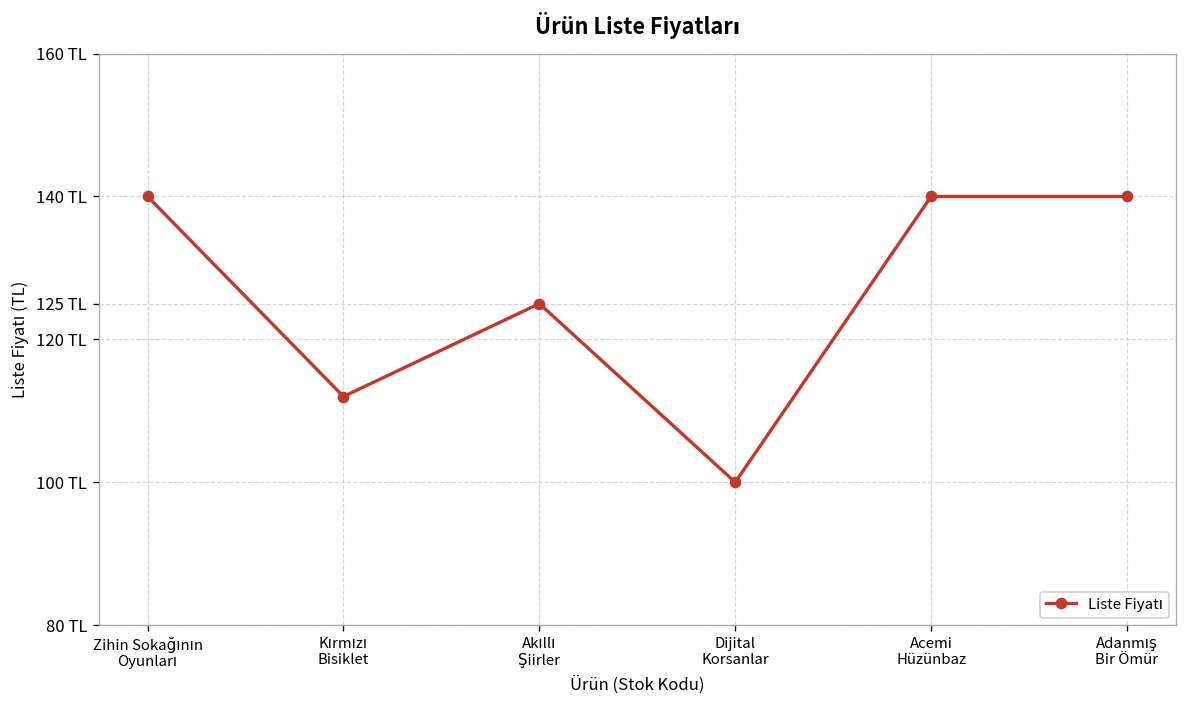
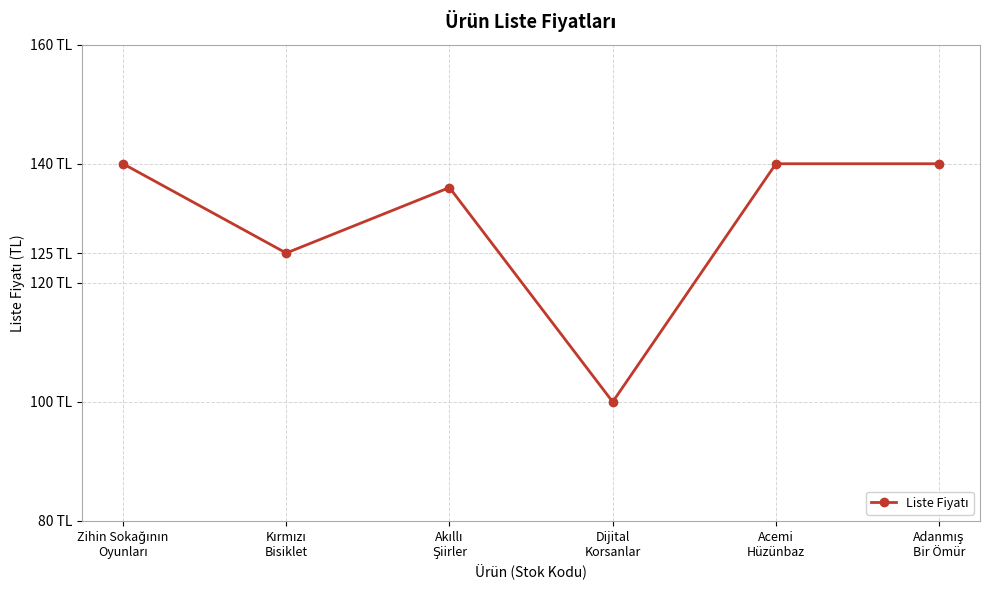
Kırmızı Bisiklet: 112 TL -> 125 TL
Akıllı Şiirler: 125 TL -> 136 TL
